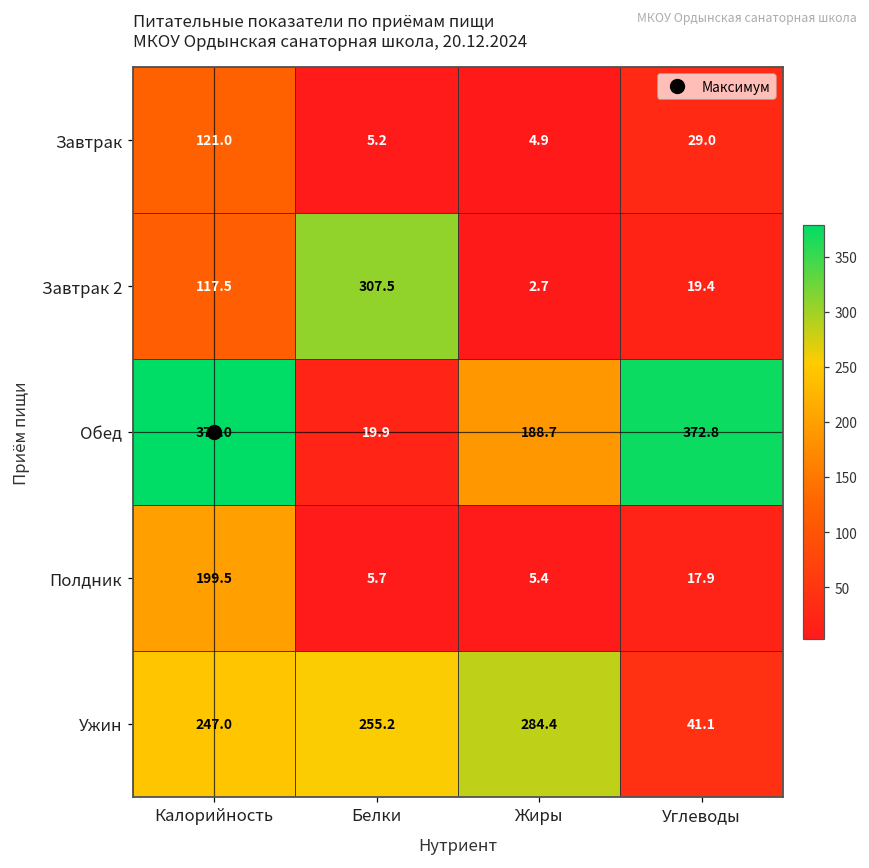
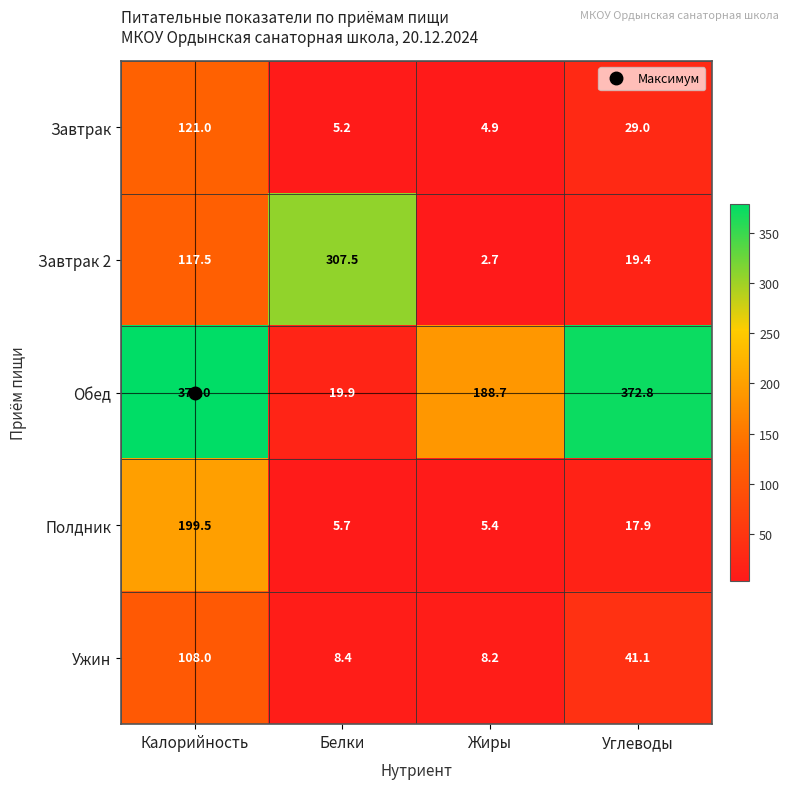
Ужин, Калорийность: 247.0 -> 108.0
Ужин, Белки: 255.2 -> 8.4
Ужин, Жиры: 284.4 -> 8.2
